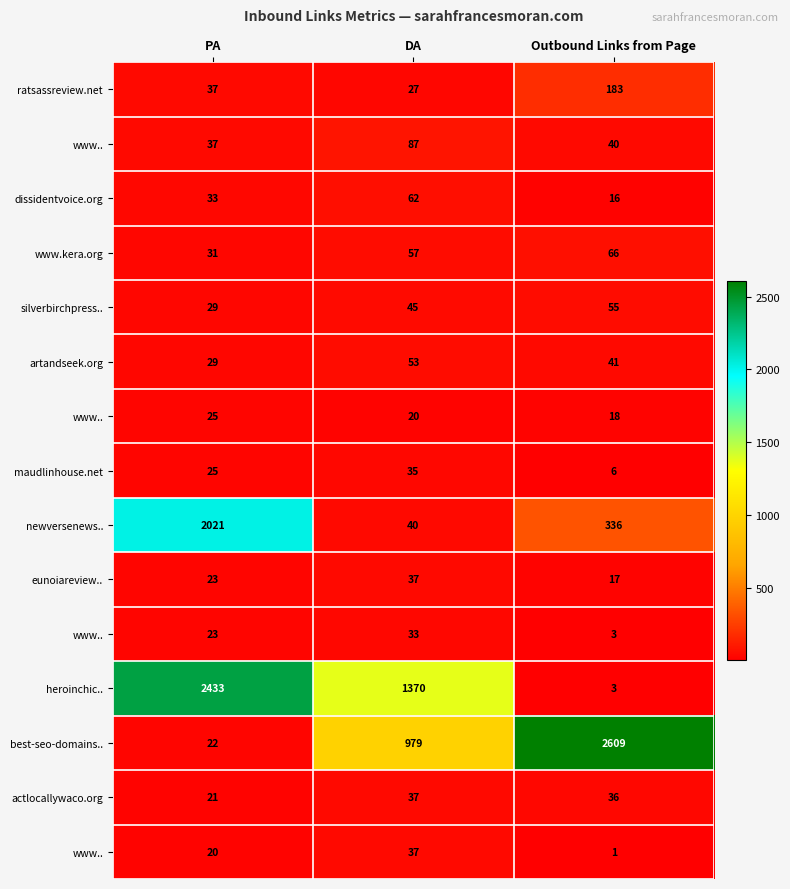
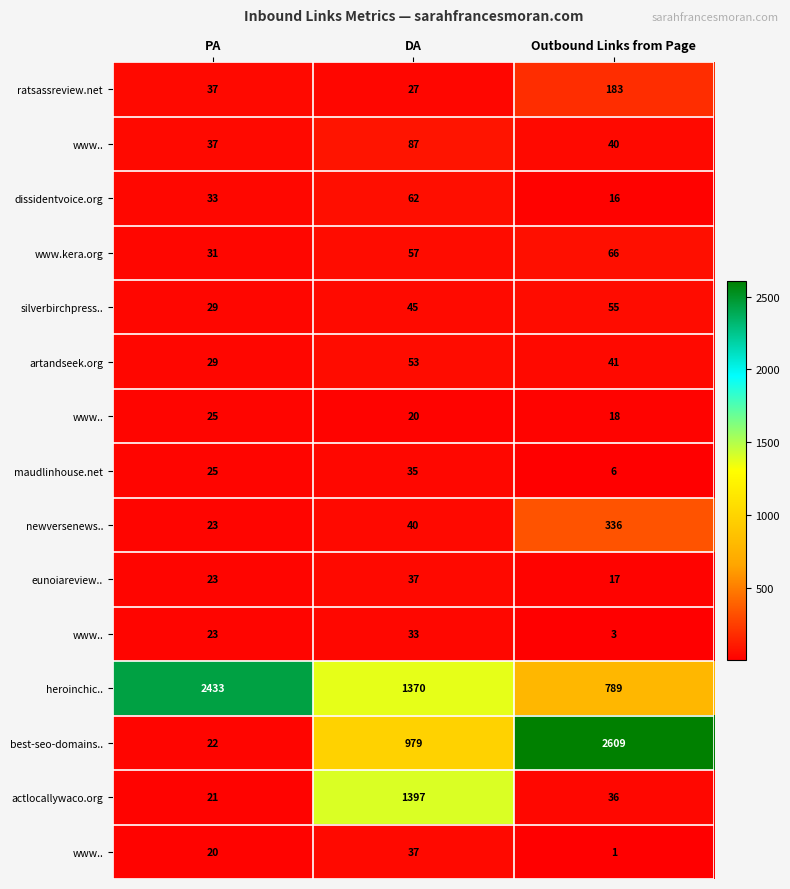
newversenews.., PA: 2021 -> 23
heroinchic.., Outbound Links from Page: 3 -> 789
actlocallywaco.org, DA: 37 -> 1397
